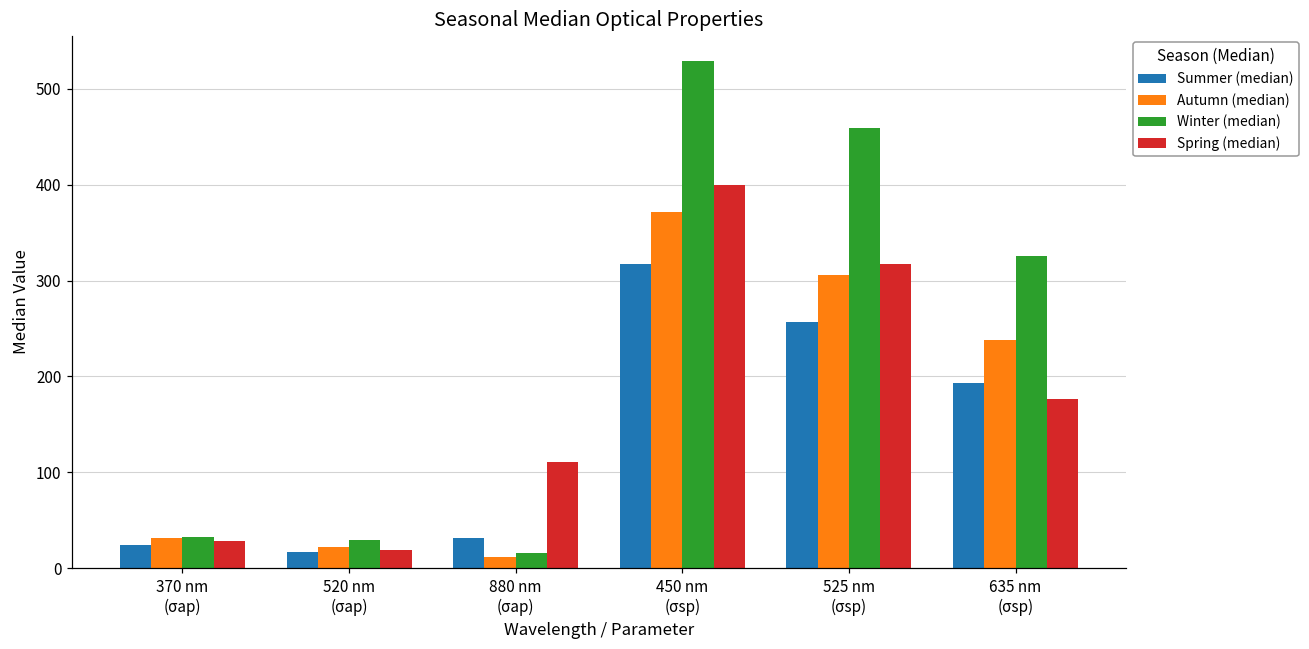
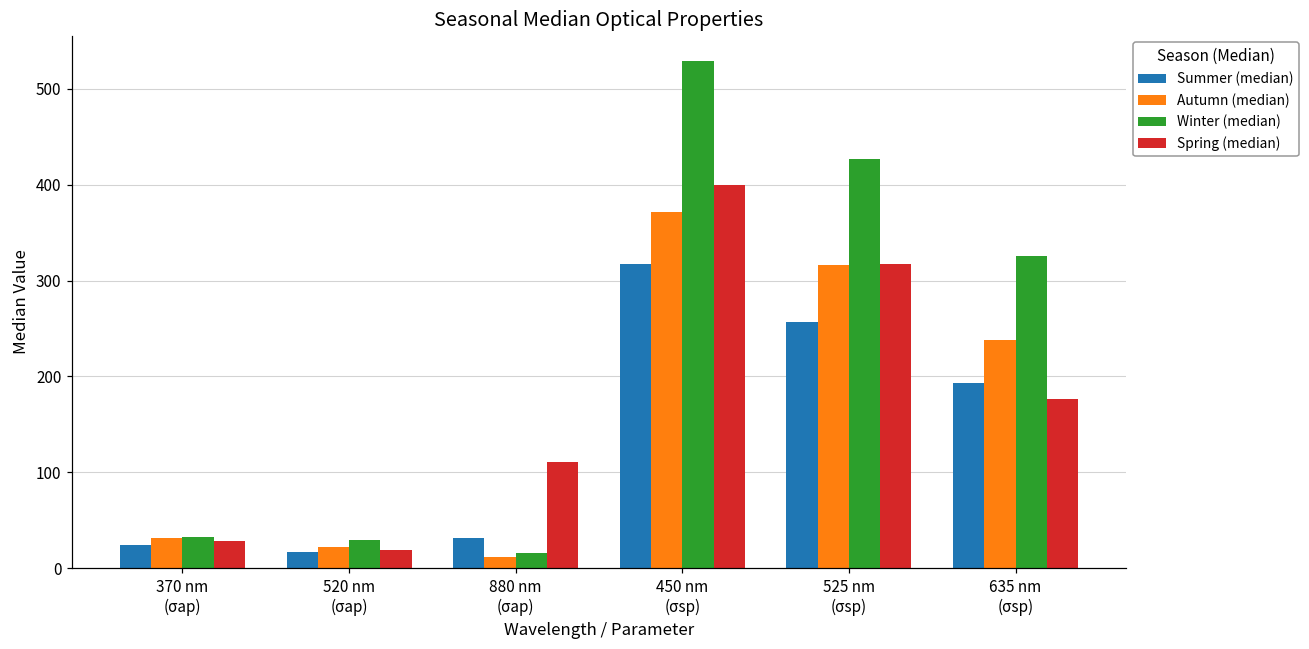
Autumn (median), 525 nm (σsp): 310 -> 320
Winter (median), 525 nm (σsp): 460 -> 430
